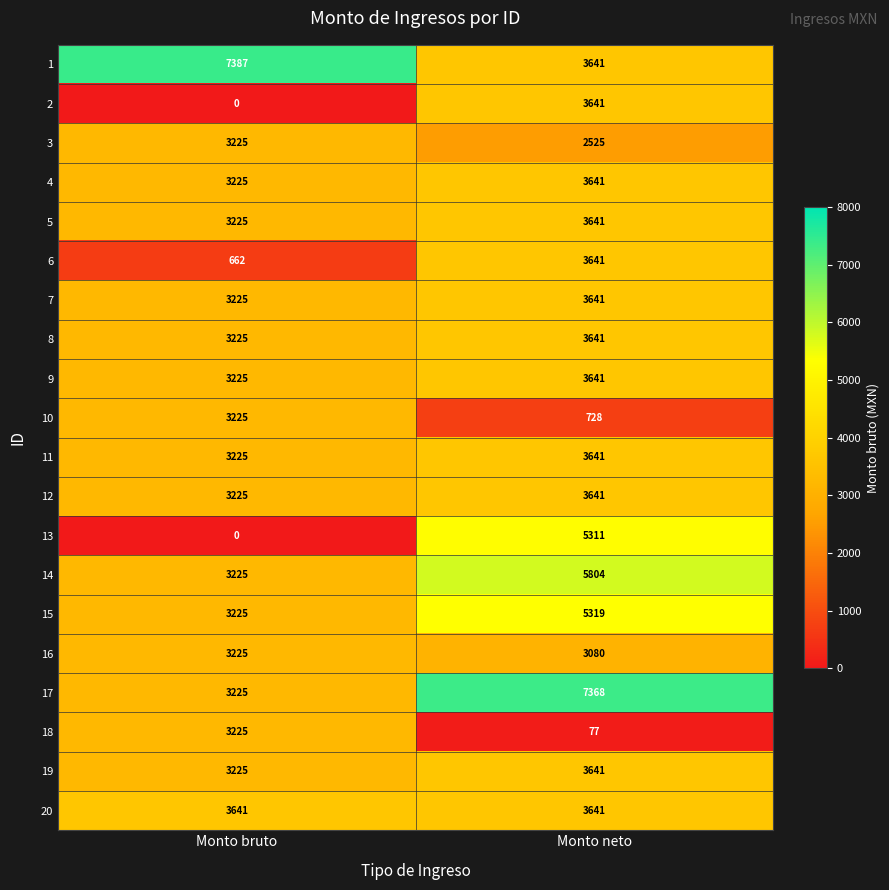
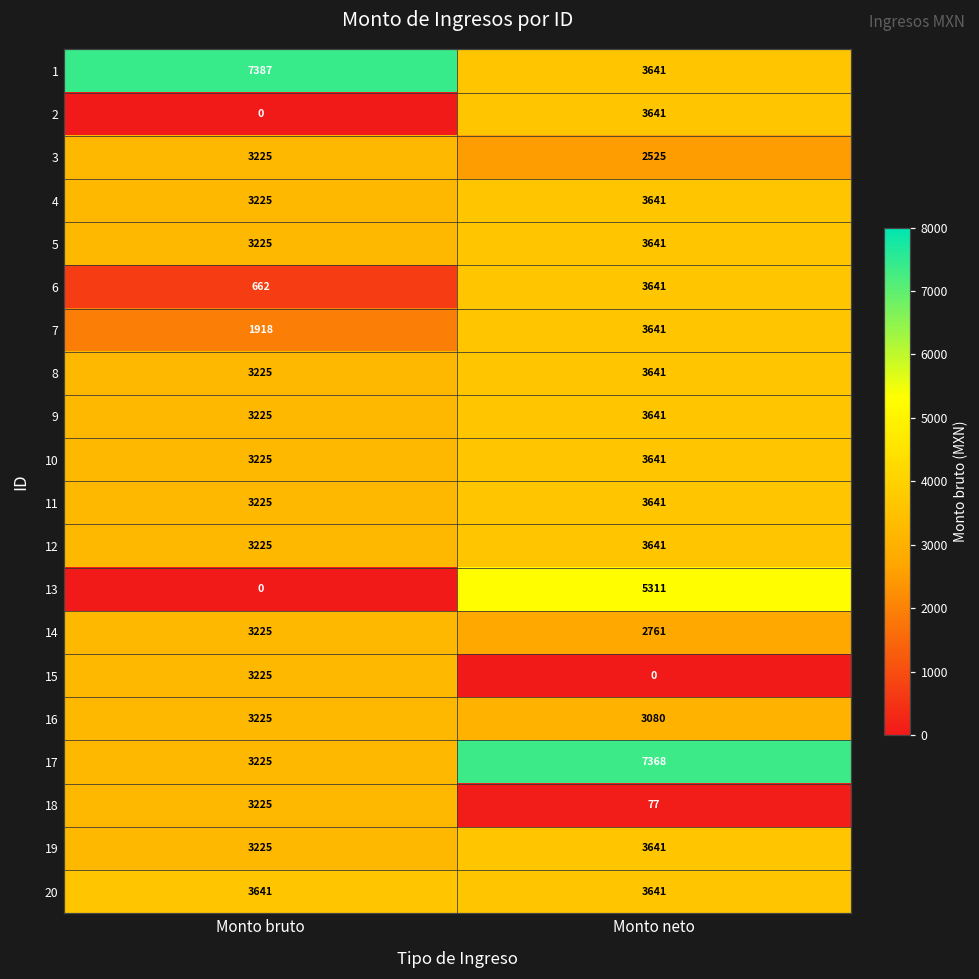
7, Monto bruto: 3225 -> 1918
10, Monto neto: 728 -> 3641
14, Monto neto: 5804 -> 2761
15, Monto neto: 5319 -> 0
